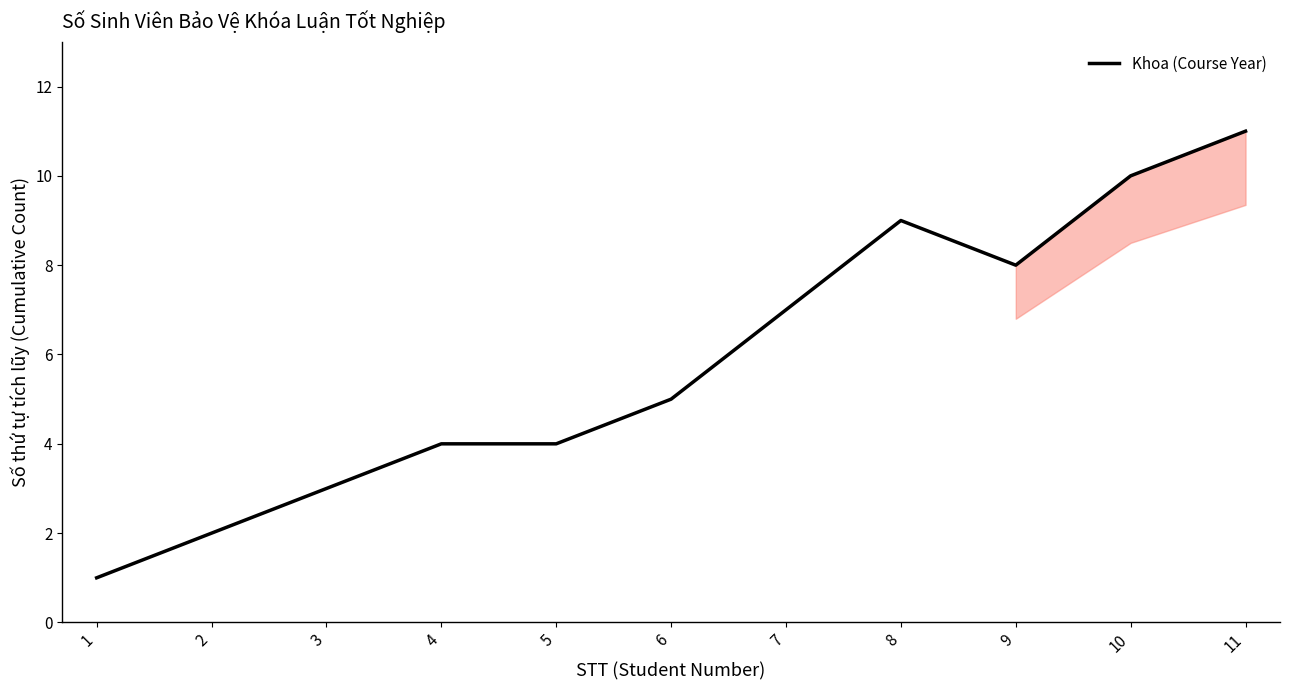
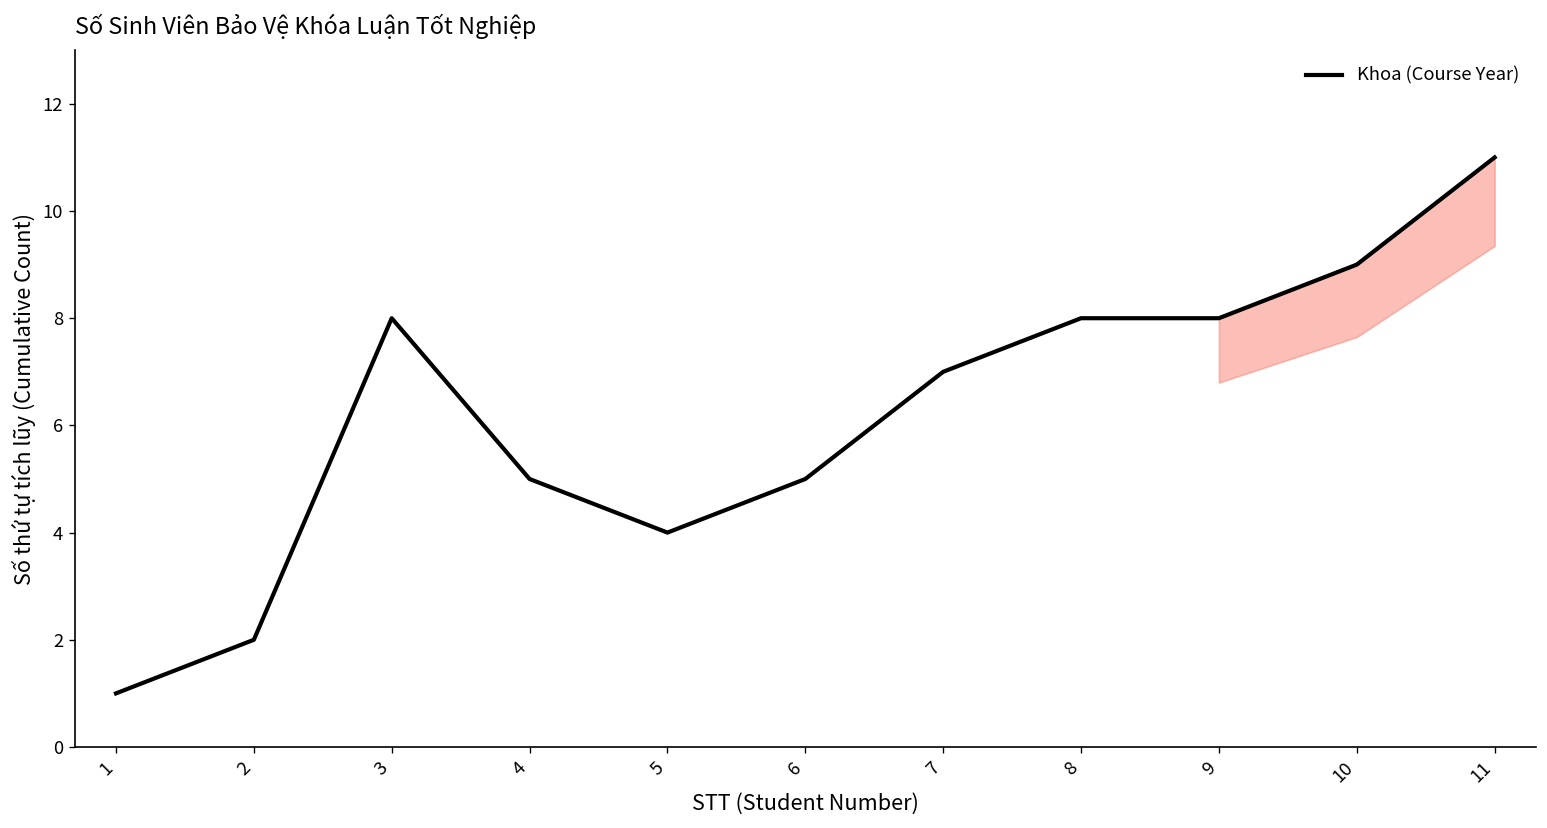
Khoa (Course Year), 3: 3 -> 8
Khoa (Course Year), 4: 4 -> 5
Khoa (Course Year), 8: 9 -> 8
Khoa (Course Year), 10: 10 -> 9
